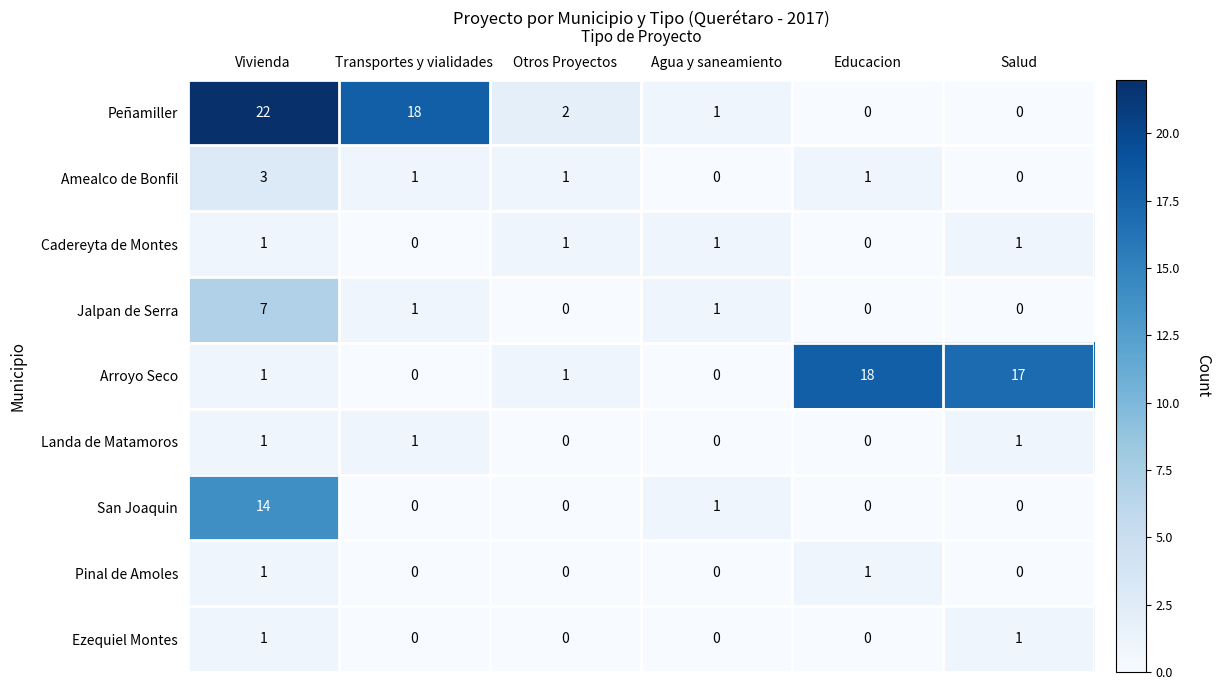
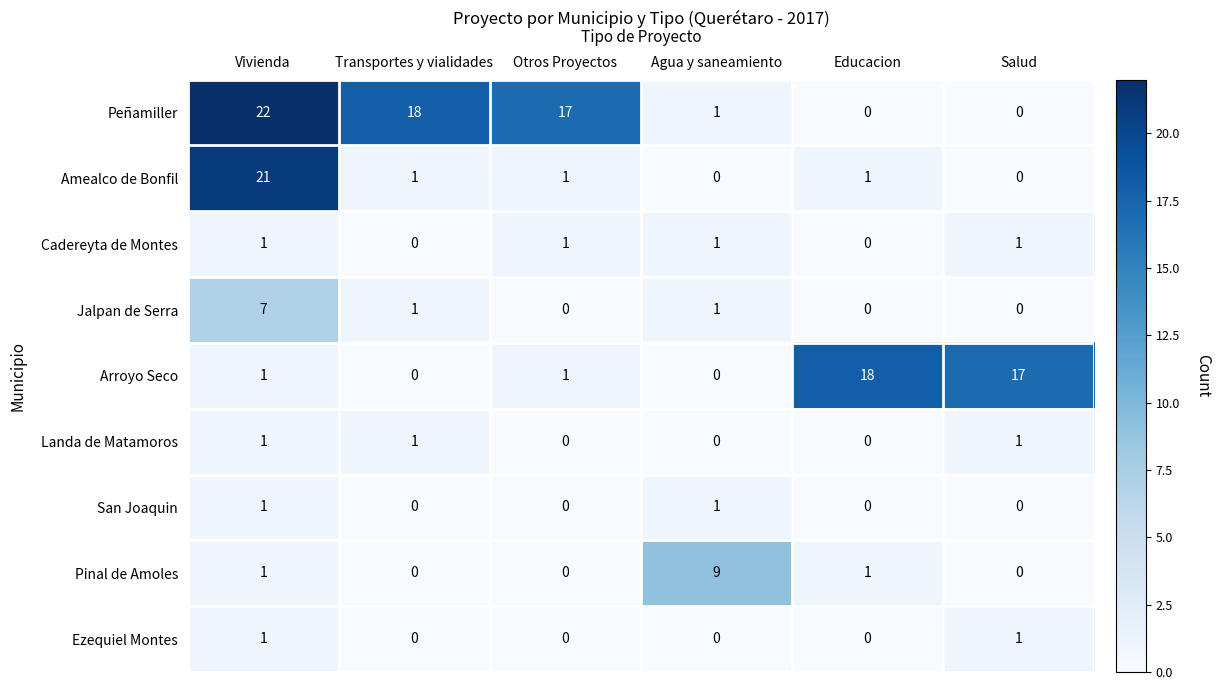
Peñamiller, Otros Proyectos: 2 -> 17
Amealco de Bonfil, Vivienda: 3 -> 21
San Joaquin, Vivienda: 14 -> 1
Pinal de Amoles, Agua y saneamiento: 0 -> 9
